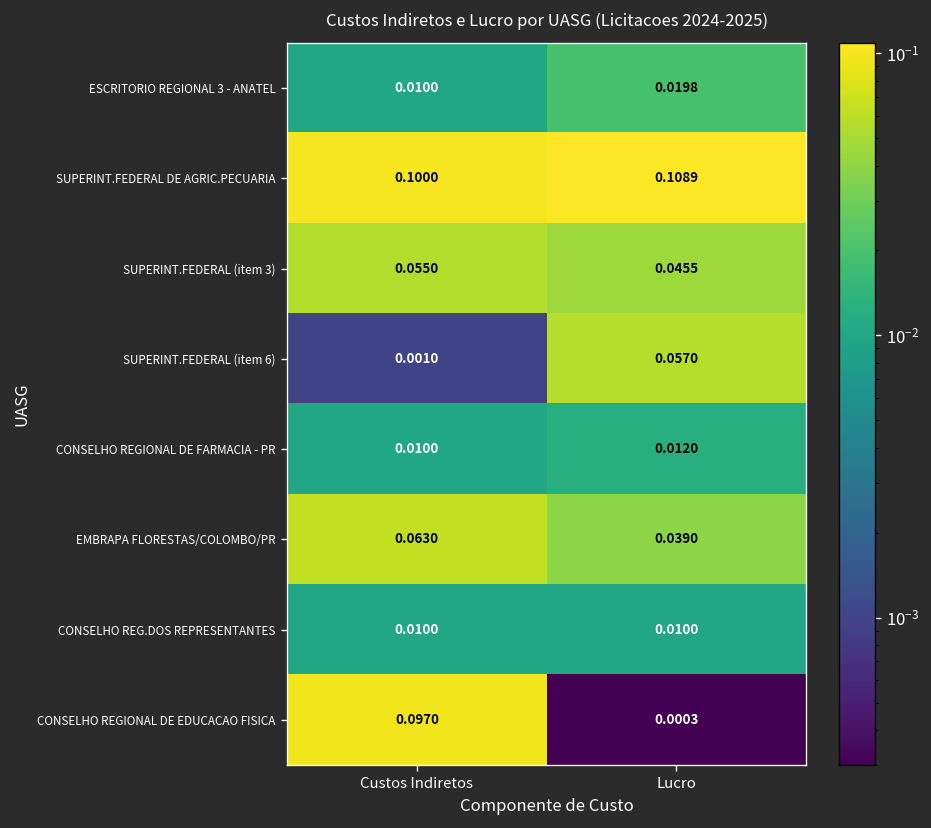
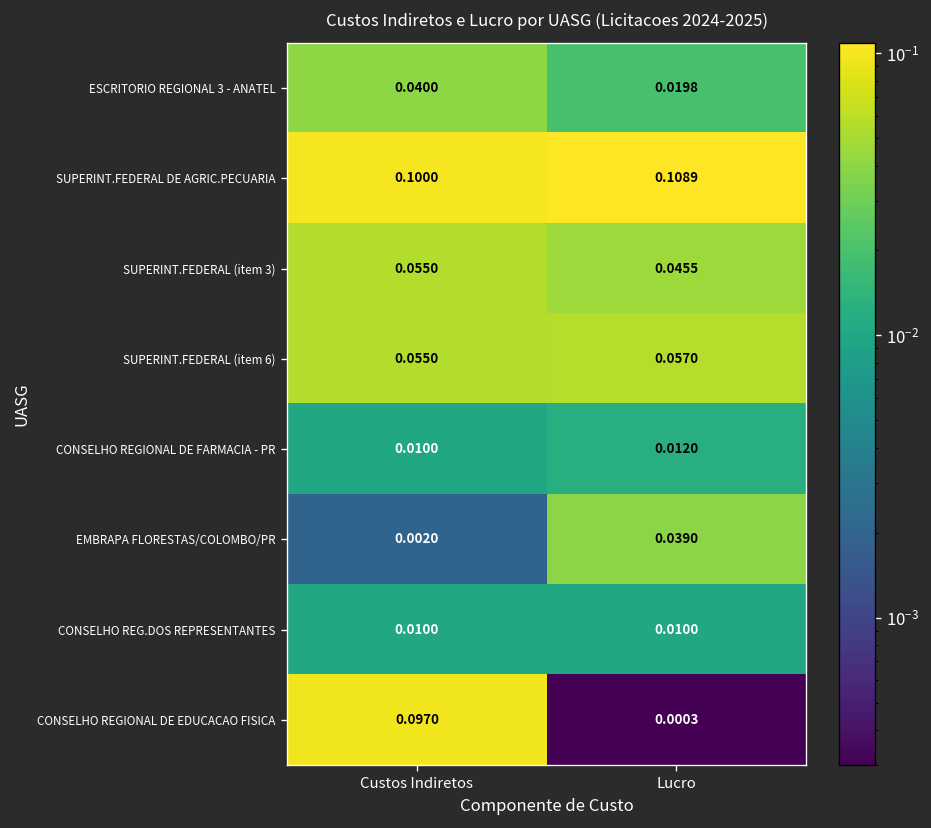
ESCRITORIO REGIONAL 3 - ANATEL, Custos Indiretos: 0.0100 -> 0.0400
SUPERINT.FEDERAL (item 6), Custos Indiretos: 0.0010 -> 0.0550
EMBRAPA FLORESTAS/COLOMBO/PR, Custos Indiretos: 0.0630 -> 0.0020
